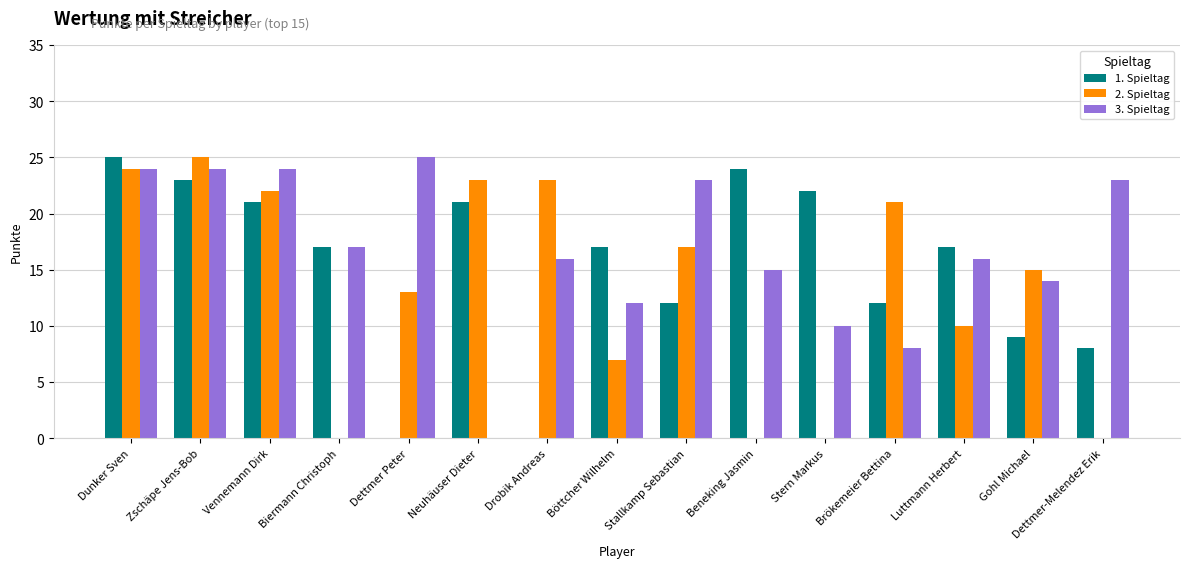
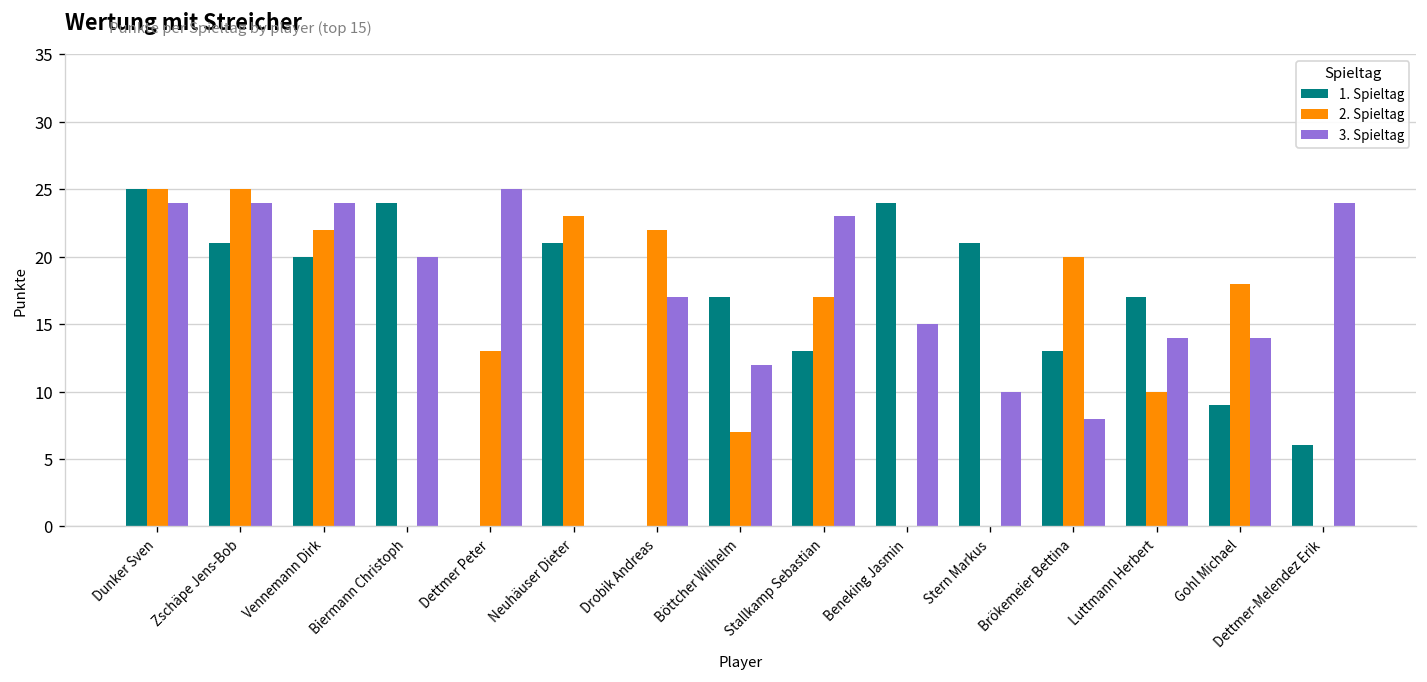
2. Spieltag, Dunker Sven: 24 -> 25
1. Spieltag, Zschäpe Jens-Bob: 23 -> 21
1. Spieltag, Vennemann Dirk: 21 -> 20
1. Spieltag, Biermann Christoph: 17 -> 24
3. Spieltag, Biermann Christoph: 17 -> 20
2. Spieltag, Drobik Andreas: 23 -> 22
3. Spieltag, Drobik Andreas: 16 -> 17
1. Spieltag, Stallkamp Sebastian: 12 -> 13
1. Spieltag, Stern Markus: 22 -> 21
1. Spieltag, Brökemeier Bettina: 12 -> 13
2. Spieltag, Brökemeier Bettina: 21 -> 20
3. Spieltag, Luttmann Herbert: 16 -> 14
2. Spieltag, Gohl Michael: 15 -> 18
1. Spieltag, Dettmer-Melendez Erik: 8 -> 6
3. Spieltag, Dettmer-Melendez Erik: 23 -> 24
